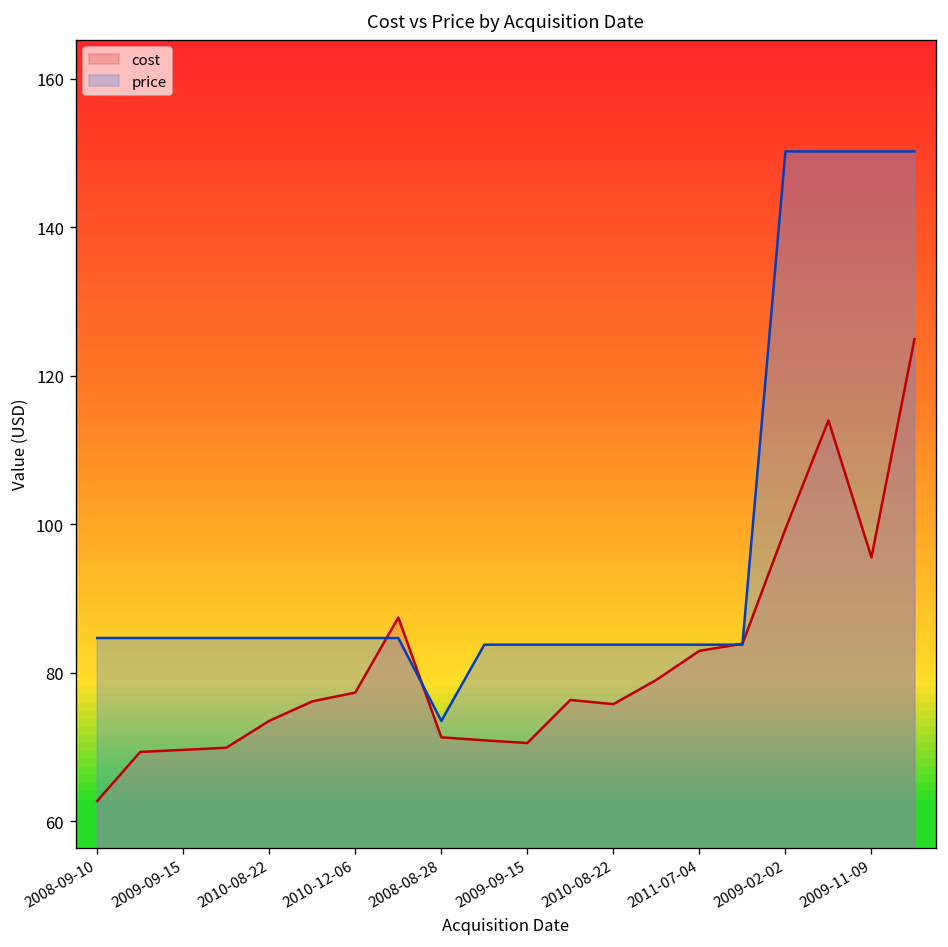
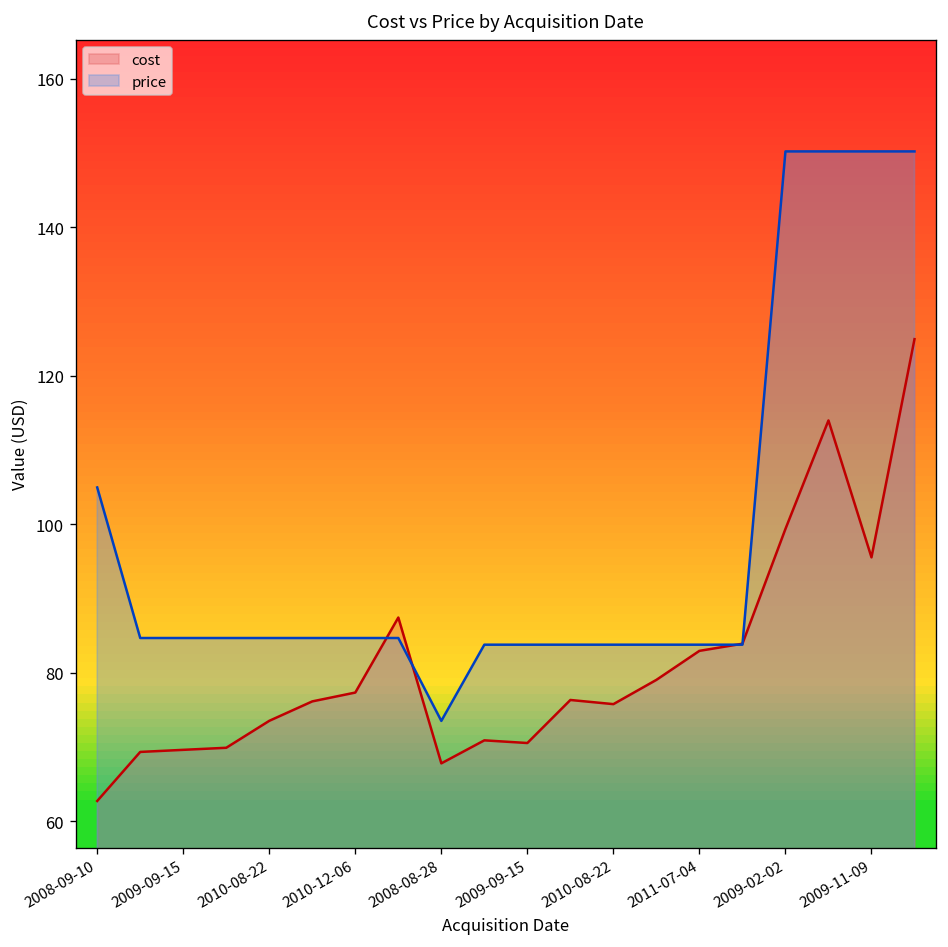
price, 2008-09-10: 85 -> 105
cost, 2008-08-28: 71 -> 68
